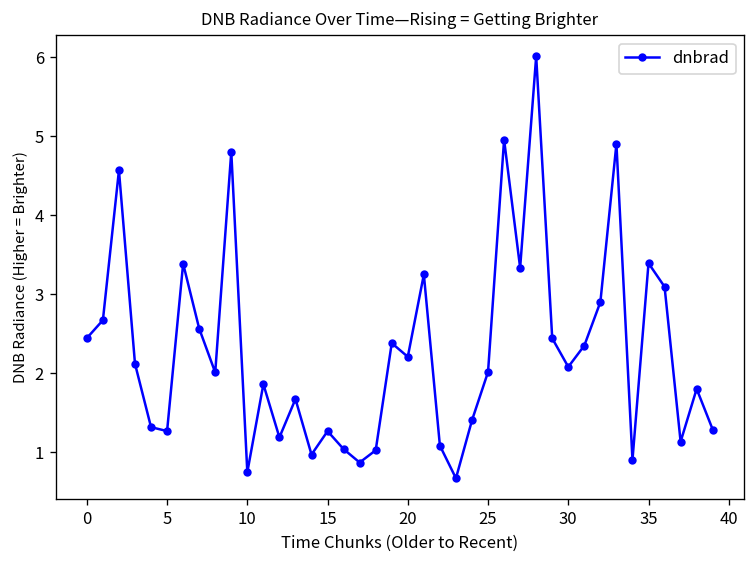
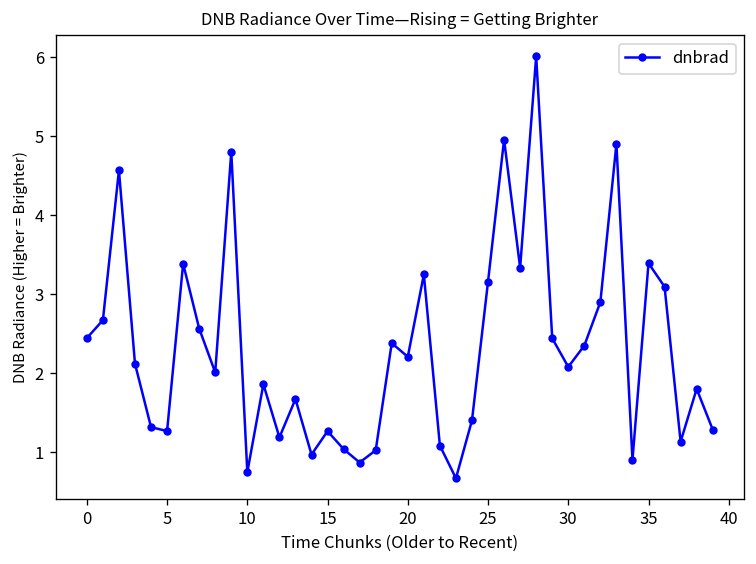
25: 2.0 -> 3.2
